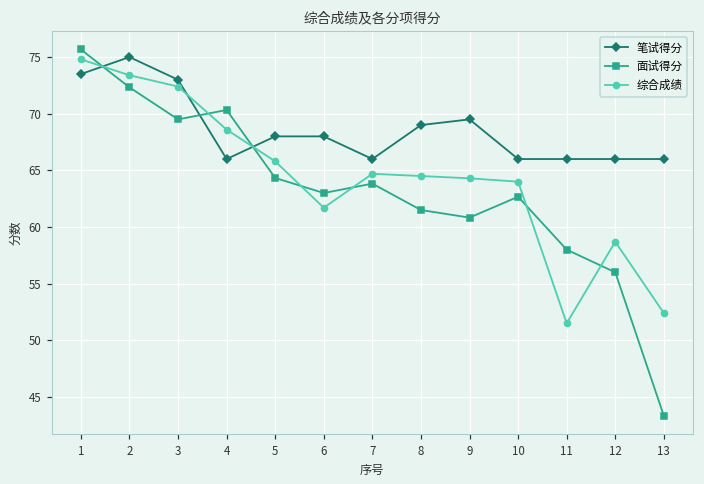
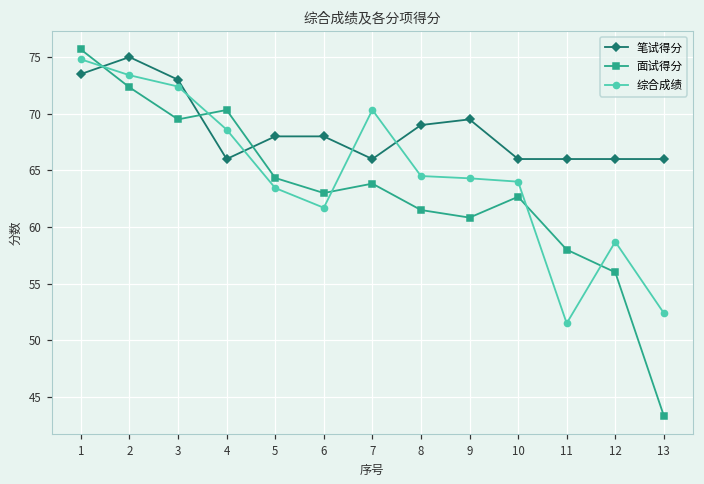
综合成绩, 5: 65.8 -> 63.4
综合成绩, 7: 64.7 -> 70.3
